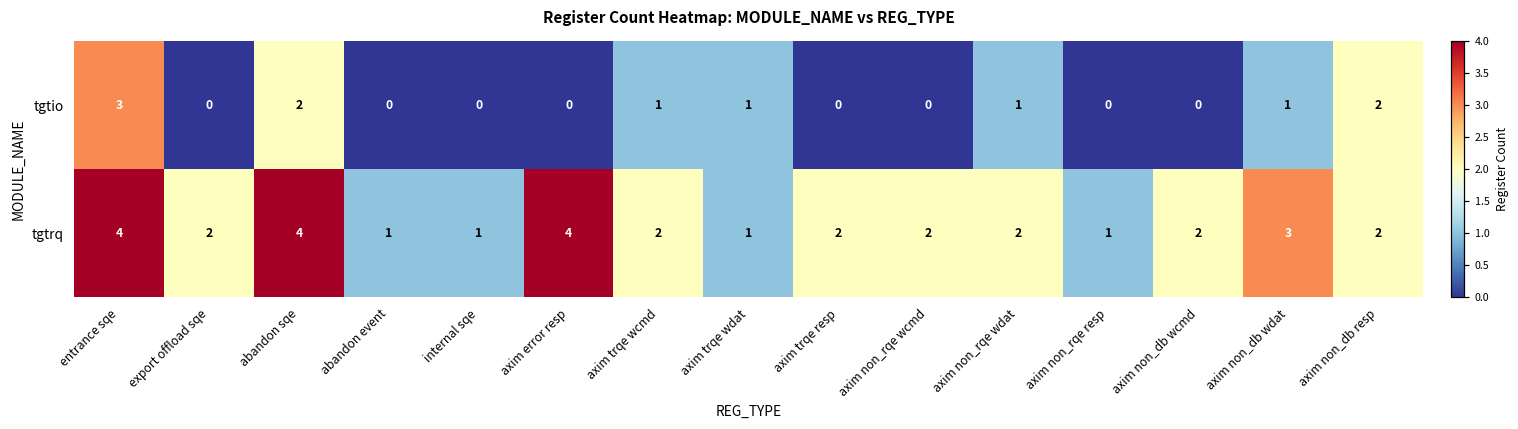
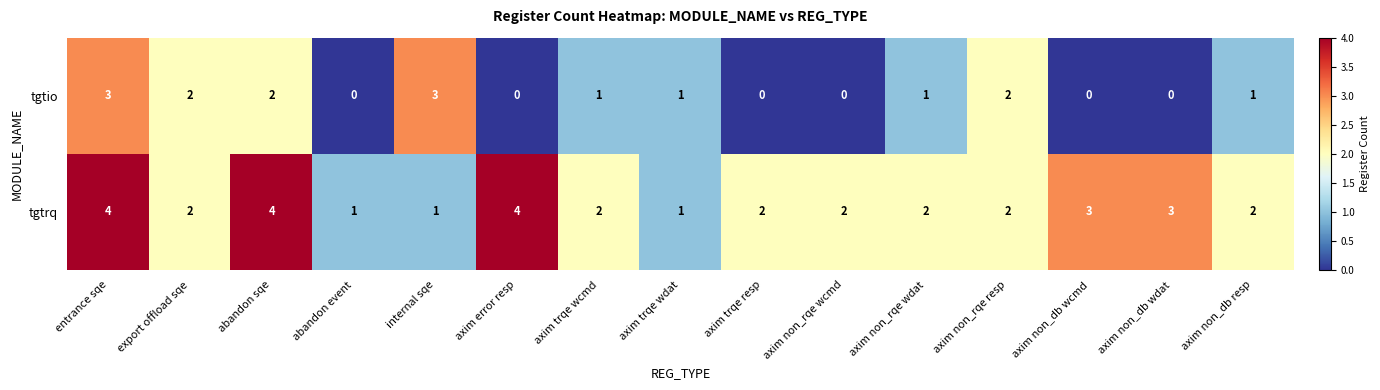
tgtio, export offload sqe: 0 -> 2
tgtio, internal sqe: 0 -> 3
tgtio, axim non_rqe resp: 0 -> 2
tgtio, axim non_db wdat: 1 -> 0
tgtio, axim non_db resp: 2 -> 1
tgtrq, axim non_rqe resp: 1 -> 2
tgtrq, axim non_db wcmd: 2 -> 3
